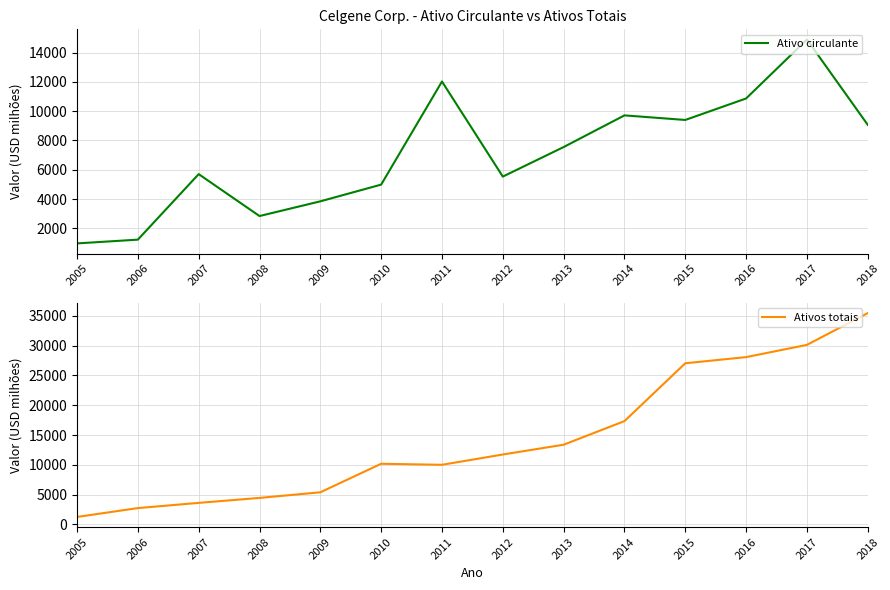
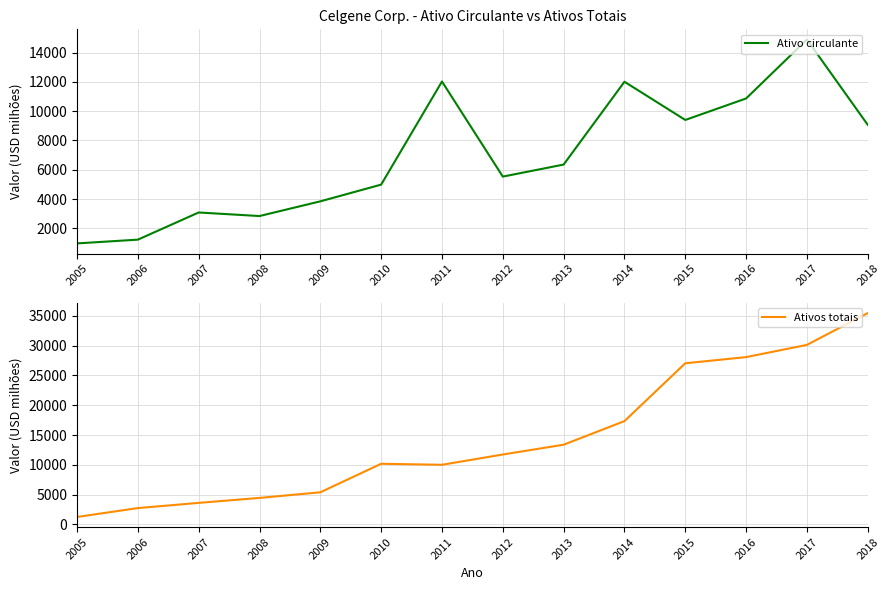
Celgene Corp. - Ativo Circulante vs Ativos Totais, 2007: 5700 -> 3100
Celgene Corp. - Ativo Circulante vs Ativos Totais, 2013: 7600 -> 6400
Celgene Corp. - Ativo Circulante vs Ativos Totais, 2014: 9700 -> 12000
